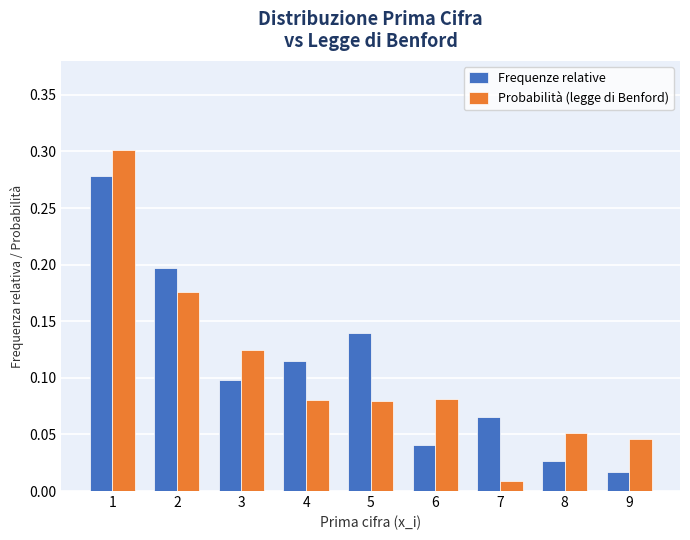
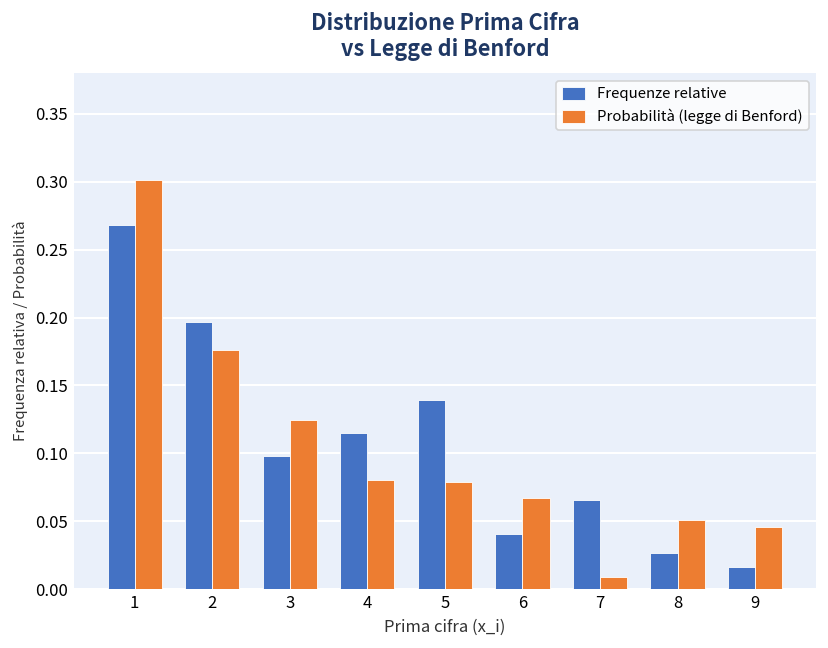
Frequenze relative, 1: 0.279 -> 0.268
Probabilità (legge di Benford), 6: 0.081 -> 0.067
